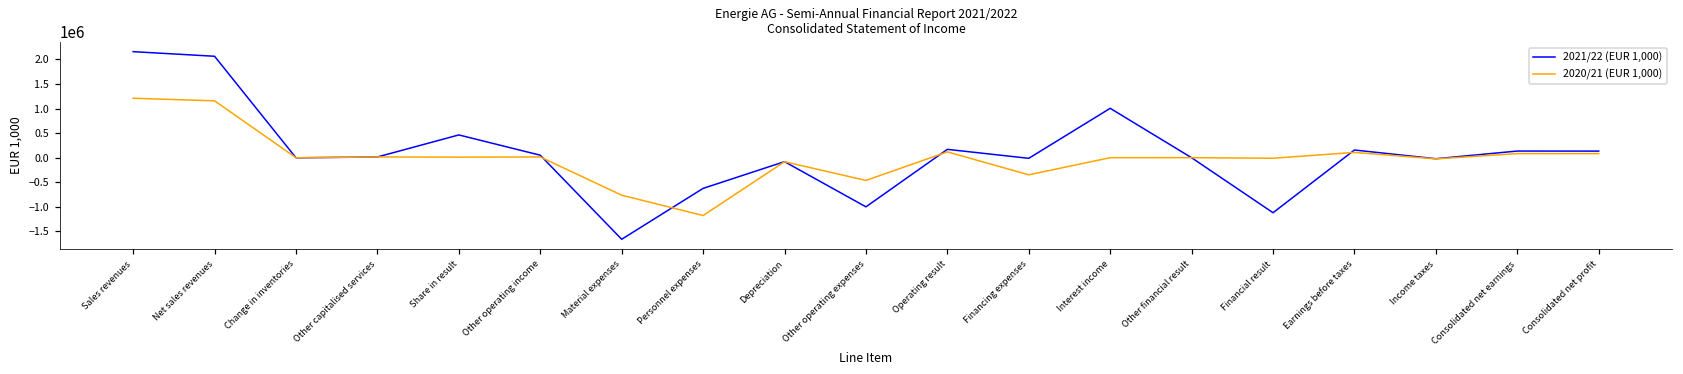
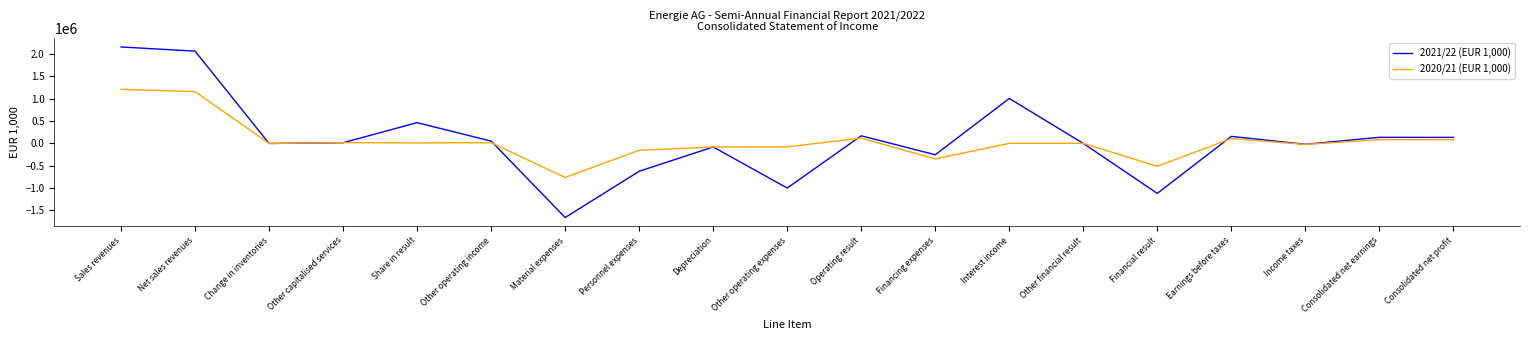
2020/21 (EUR 1,000), Personnel expenses: -1200000 -> -200000
2020/21 (EUR 1,000), Other operating expenses: -500000 -> -100000
2021/22 (EUR 1,000), Financing expenses: 0 -> -300000
2020/21 (EUR 1,000), Financial result: 0 -> -500000
